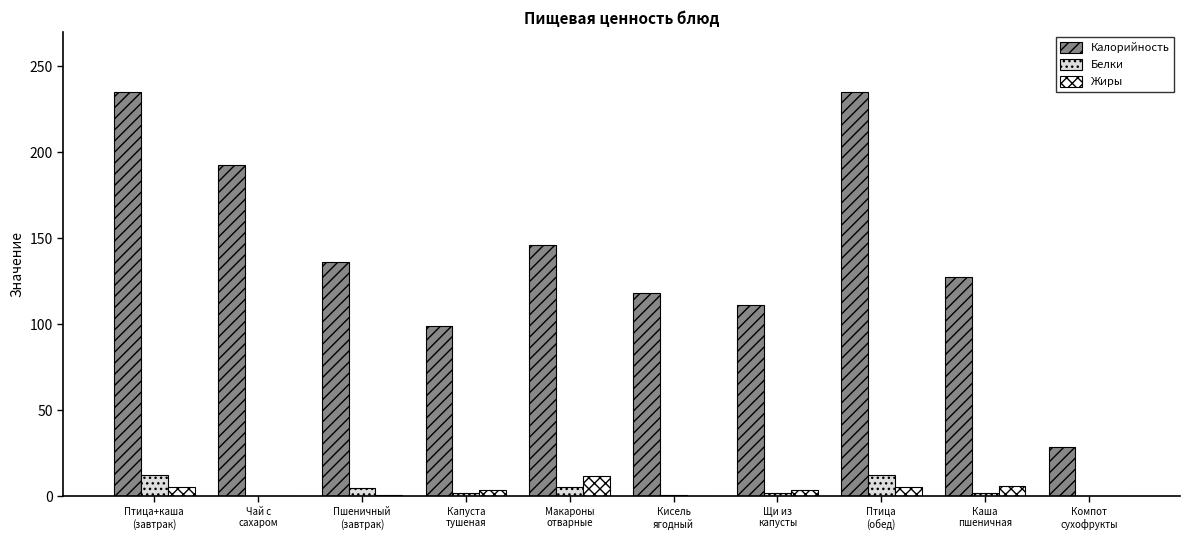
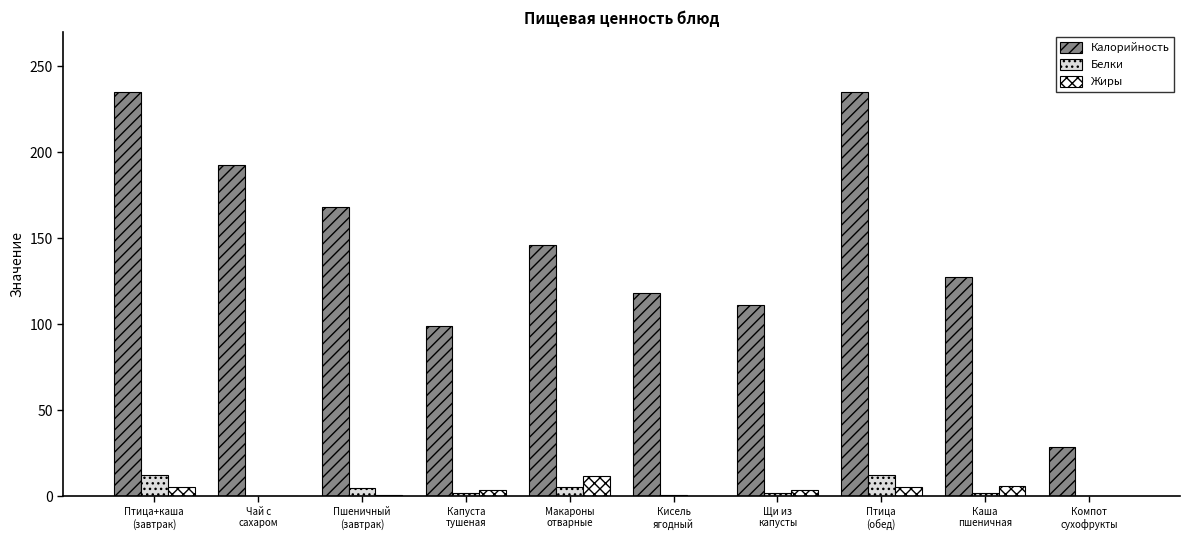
Калорийность, Пшеничный (завтрак): 136 -> 168
